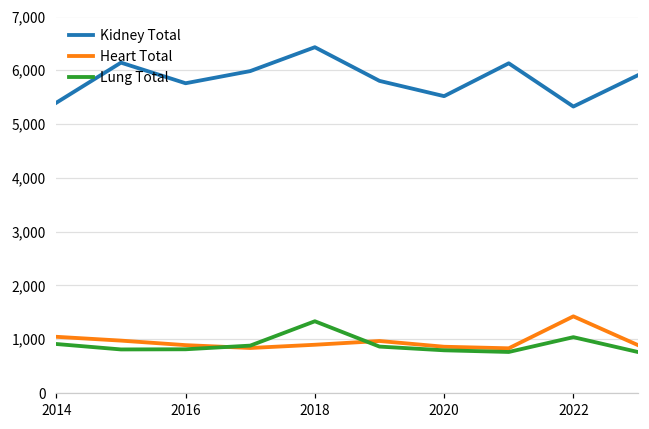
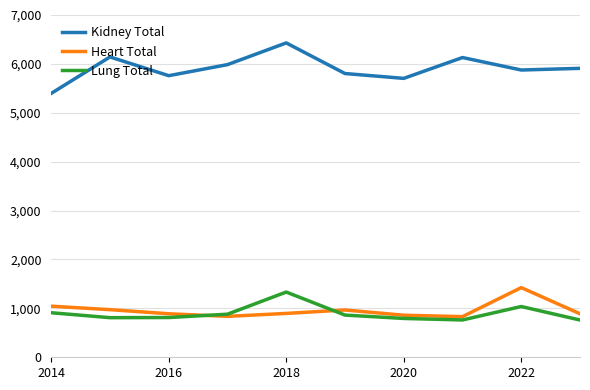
Kidney Total, 2020: 5,500 -> 5,700
Kidney Total, 2022: 5,300 -> 5,900
